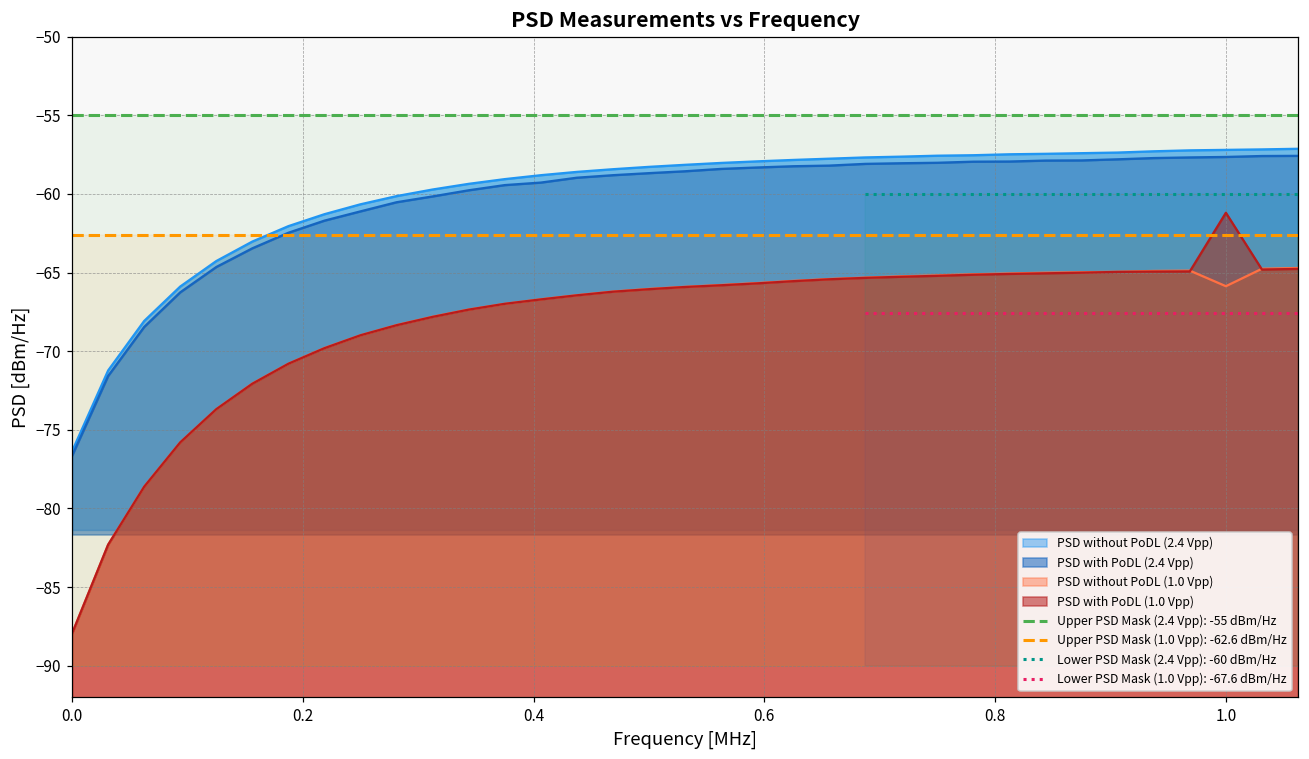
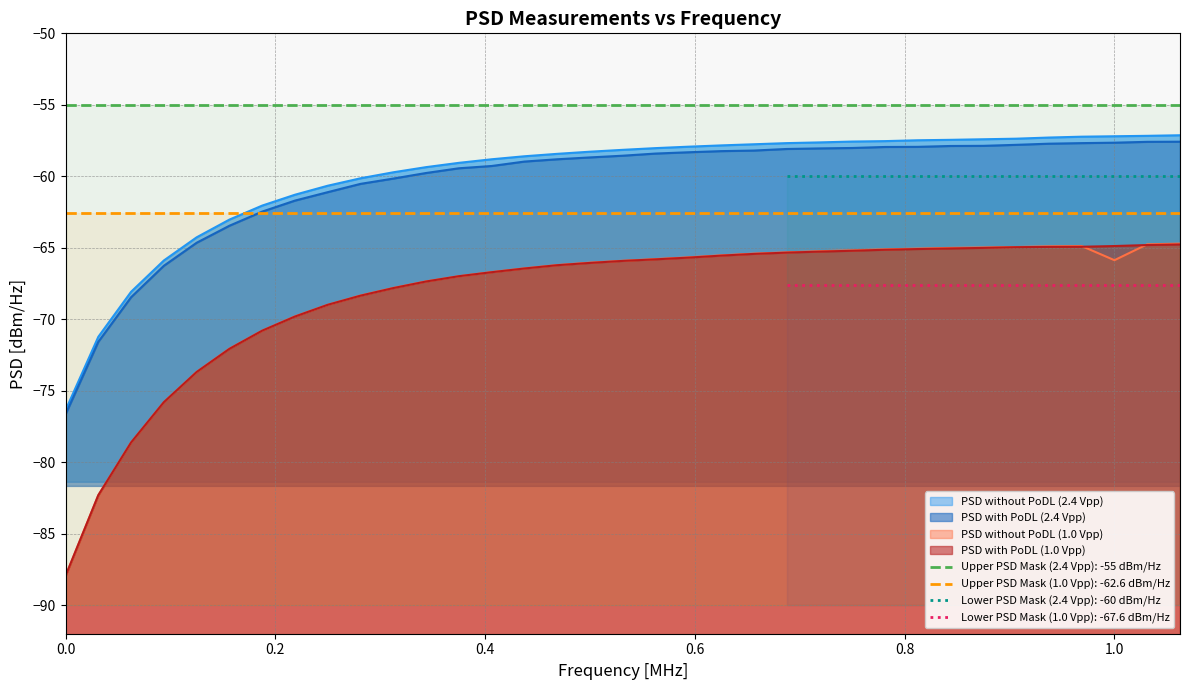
PSD with PoDL (1.0 Vpp), 1.0: -61.2 -> -64.9
